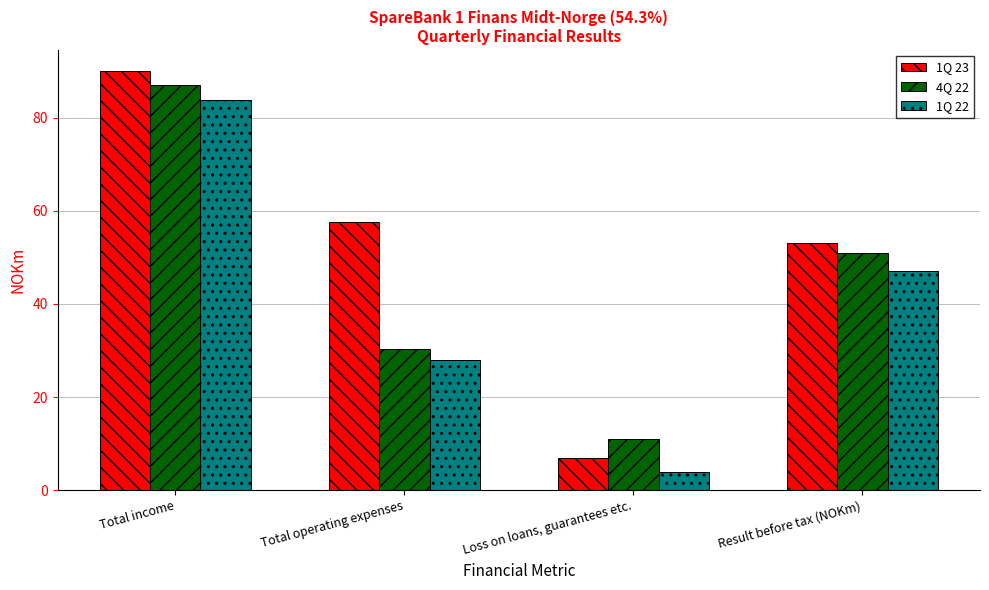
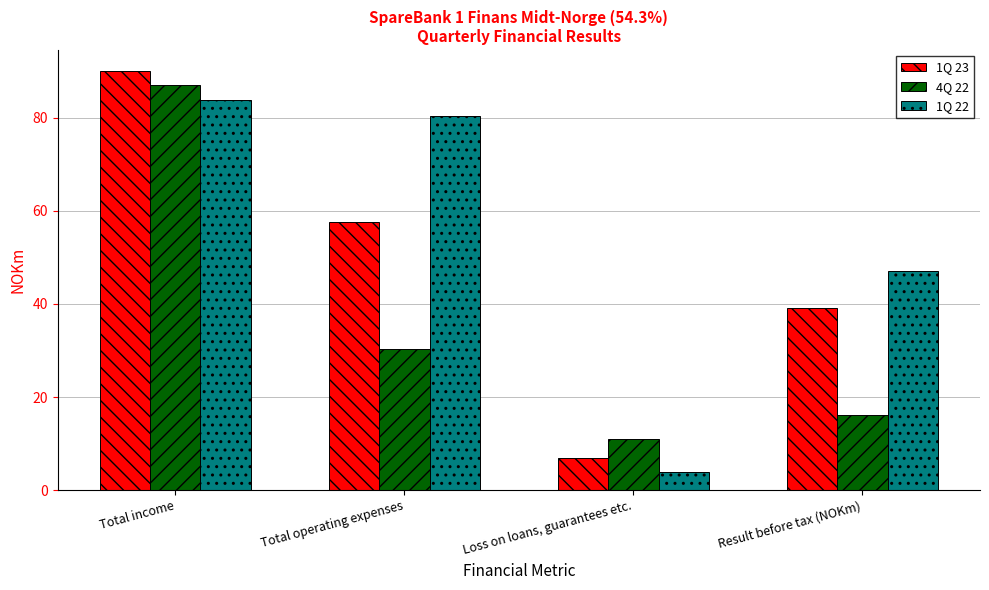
1Q 22, Total operating expenses: 28 -> 80
1Q 23, Result before tax (NOKm): 53 -> 39
4Q 22, Result before tax (NOKm): 51 -> 16
